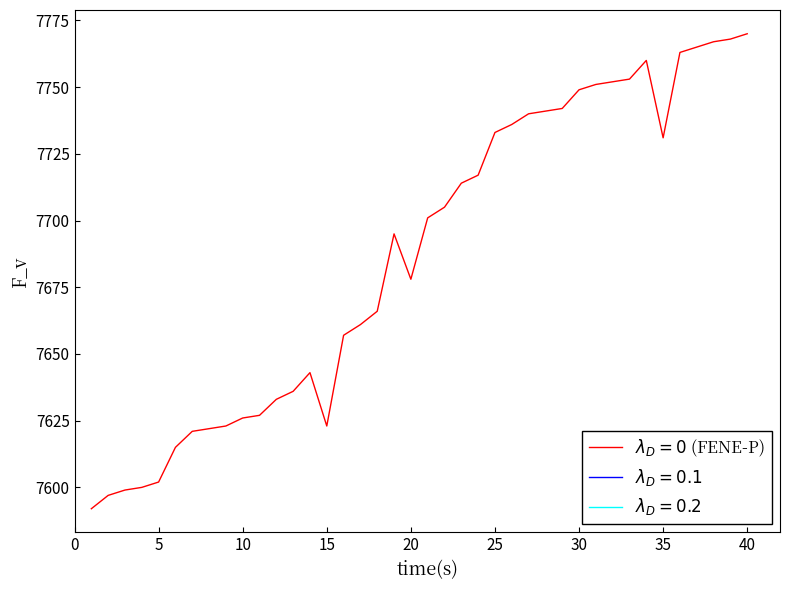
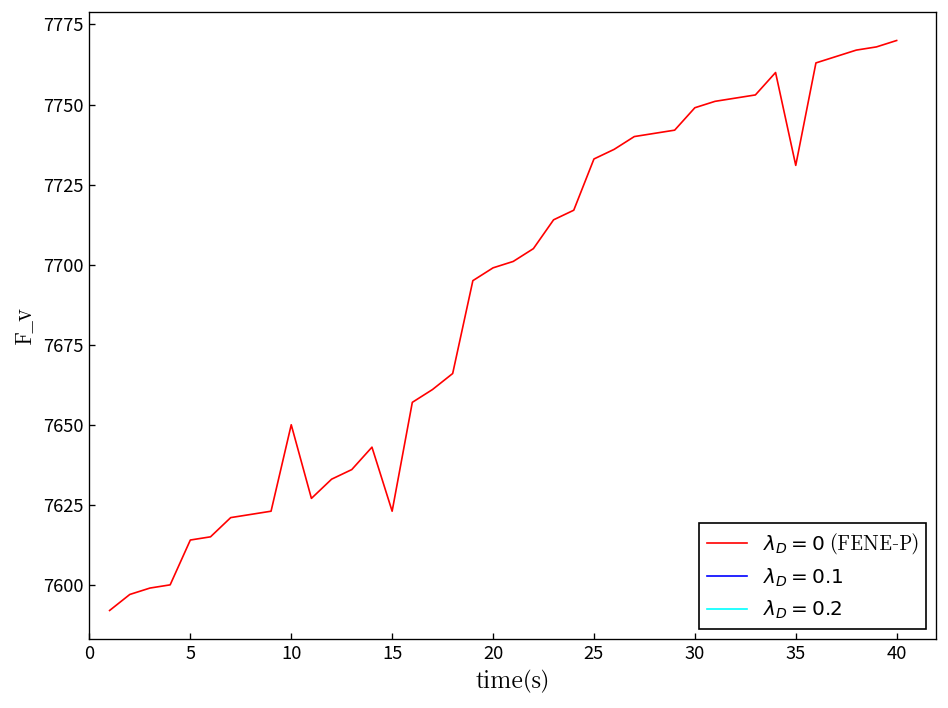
5: 7602 -> 7614
10: 7626 -> 7650
20: 7678 -> 7699
